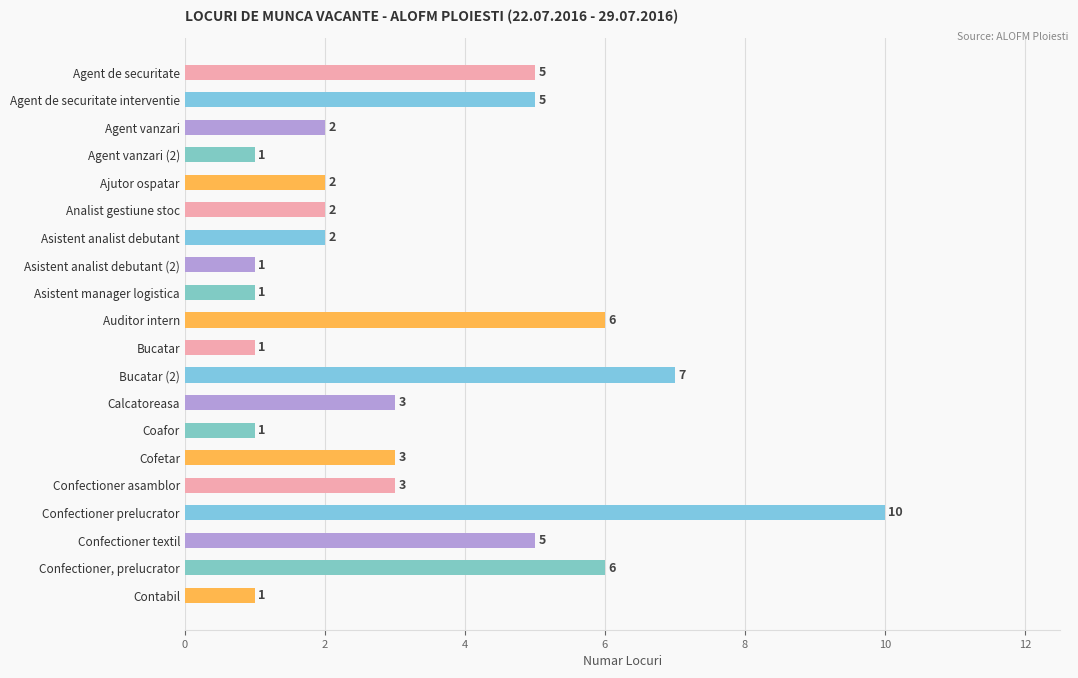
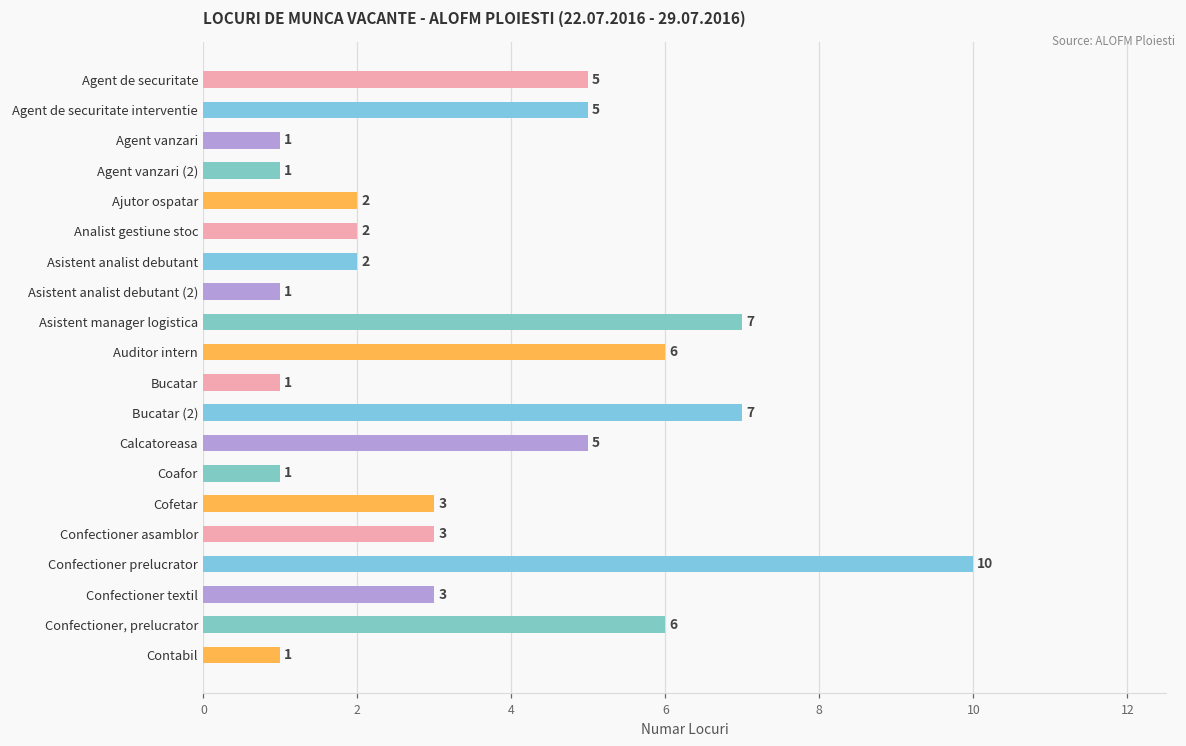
Agent vanzari: 2 -> 1
Asistent manager logistica: 1 -> 7
Calcatoreasa: 3 -> 5
Confectioner textil: 5 -> 3
